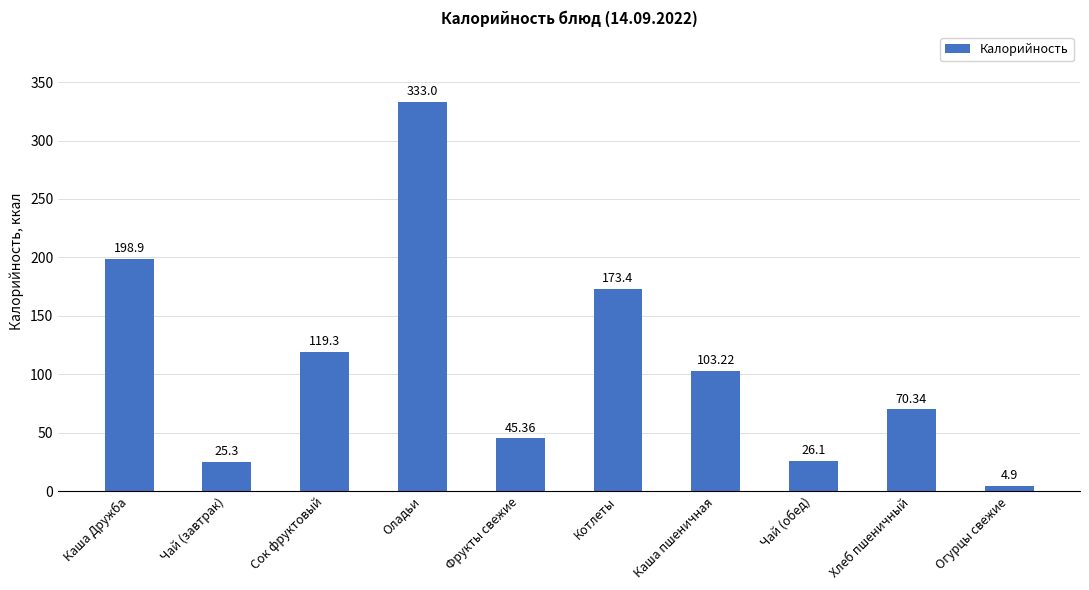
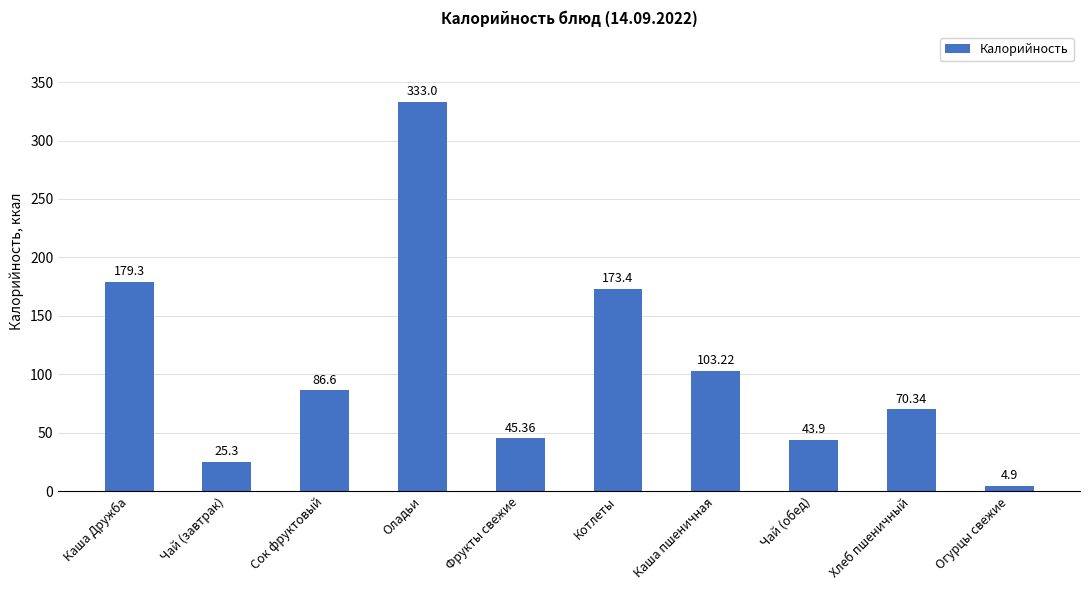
Каша Дружба: 198.9 -> 179.3
Сок фруктовый: 119.3 -> 86.6
Чай (обед): 26.1 -> 43.9
